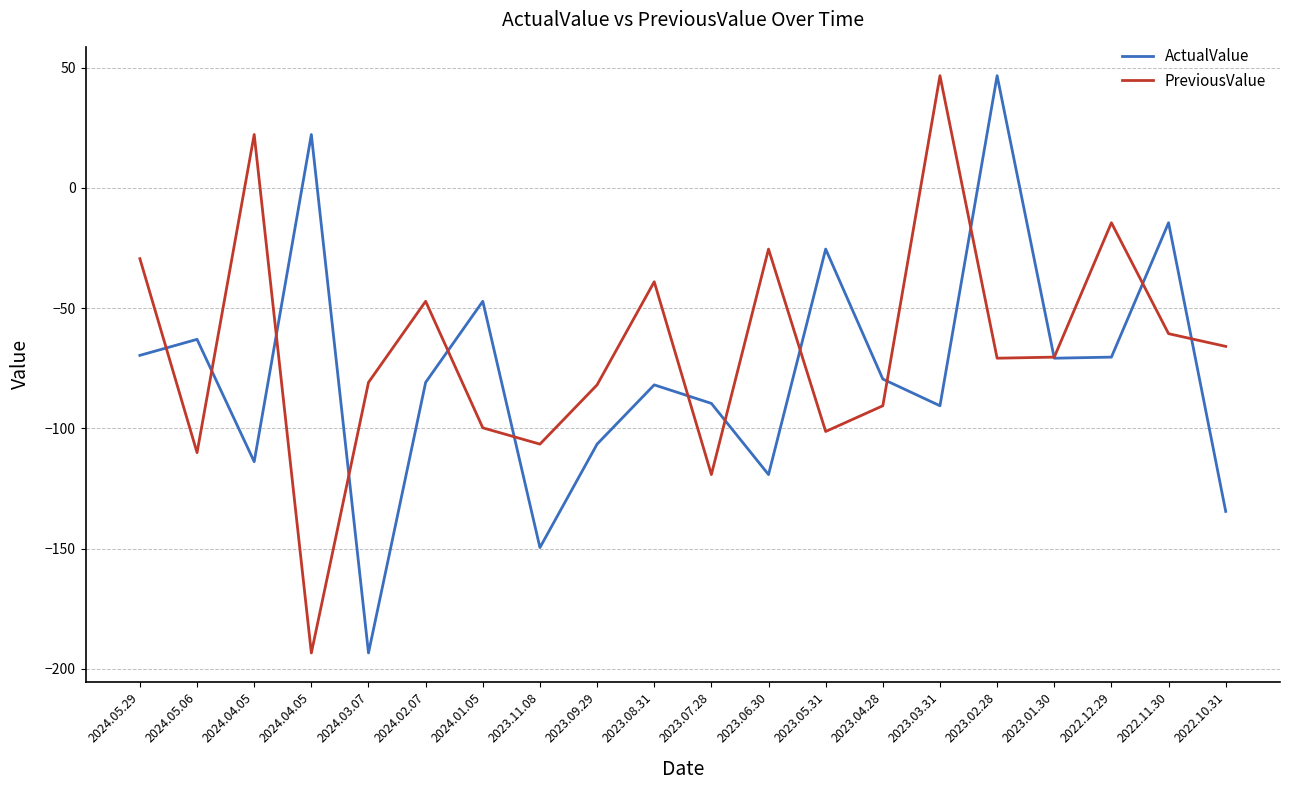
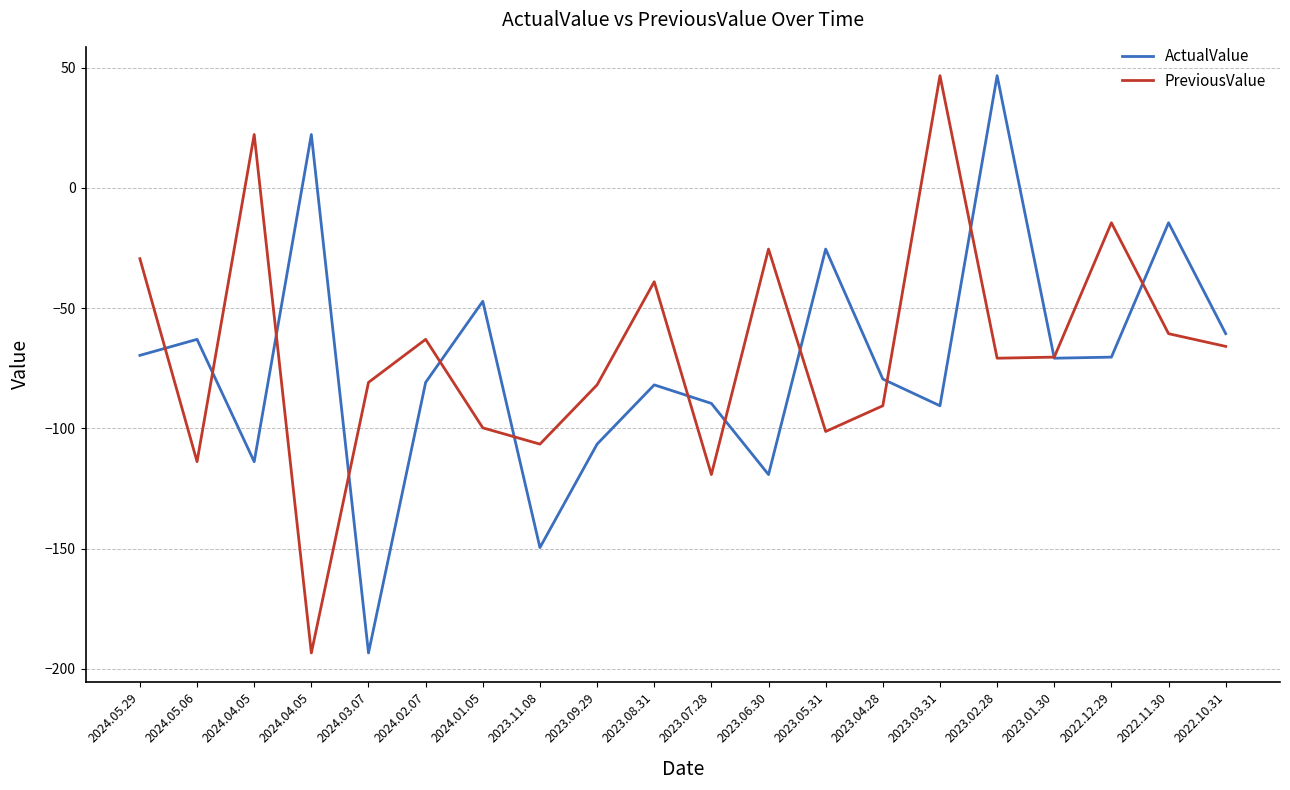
PreviousValue, 2024.05.06: -110 -> -114
PreviousValue, 2024.02.07: -47 -> -63
ActualValue, 2022.10.31: -135 -> -61
